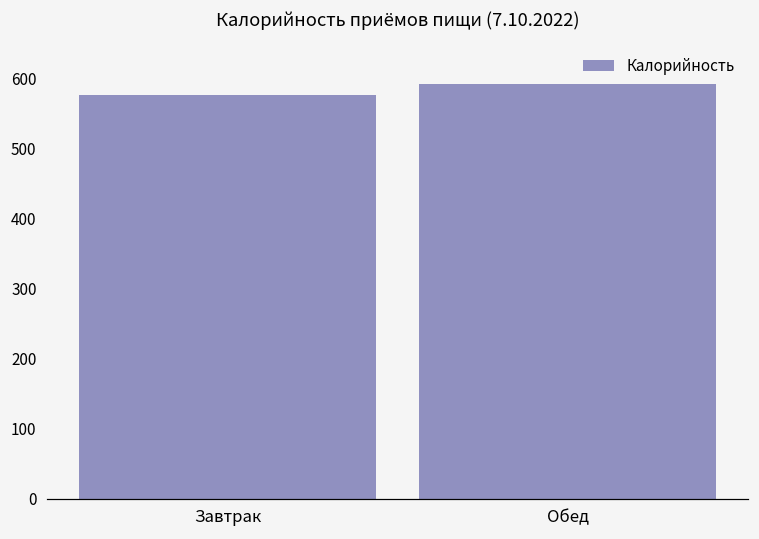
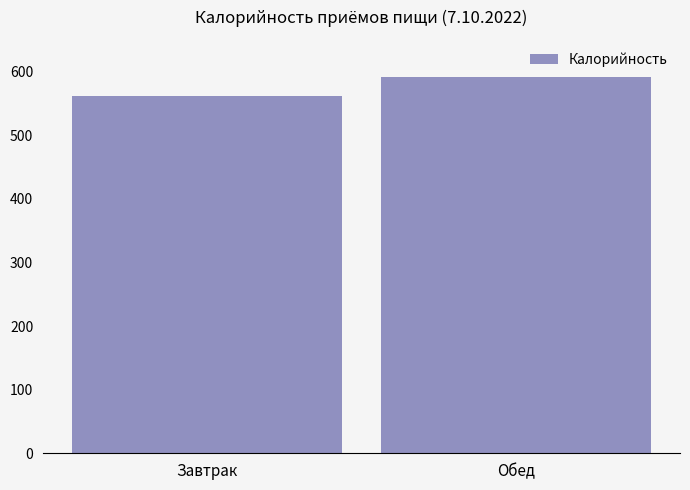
Завтрак: 580 -> 560
